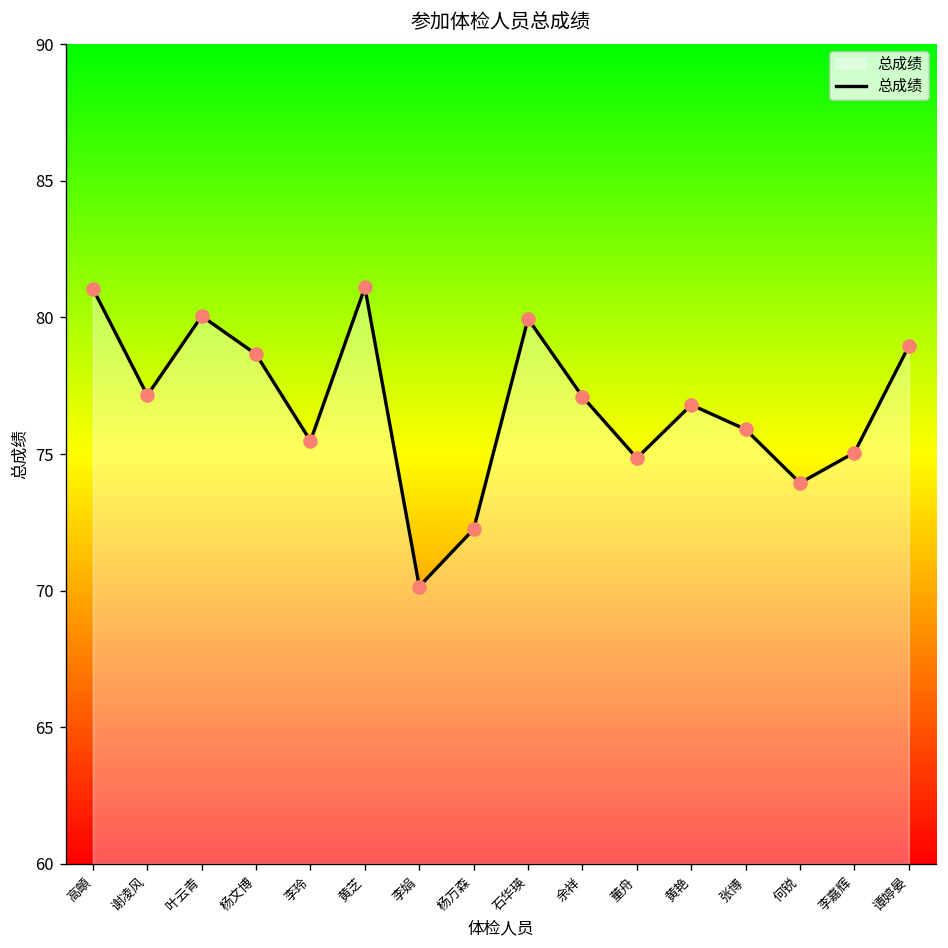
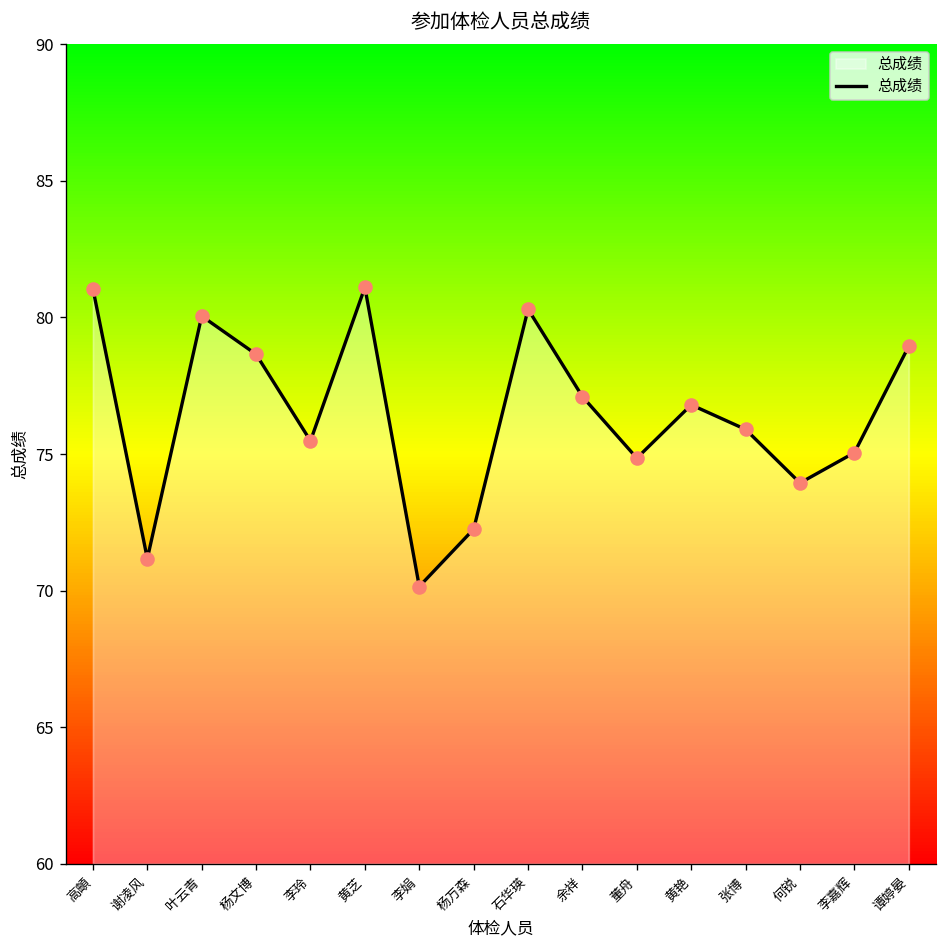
谢凌风: 77.2 -> 71.2
石华瑛: 80.0 -> 80.3
